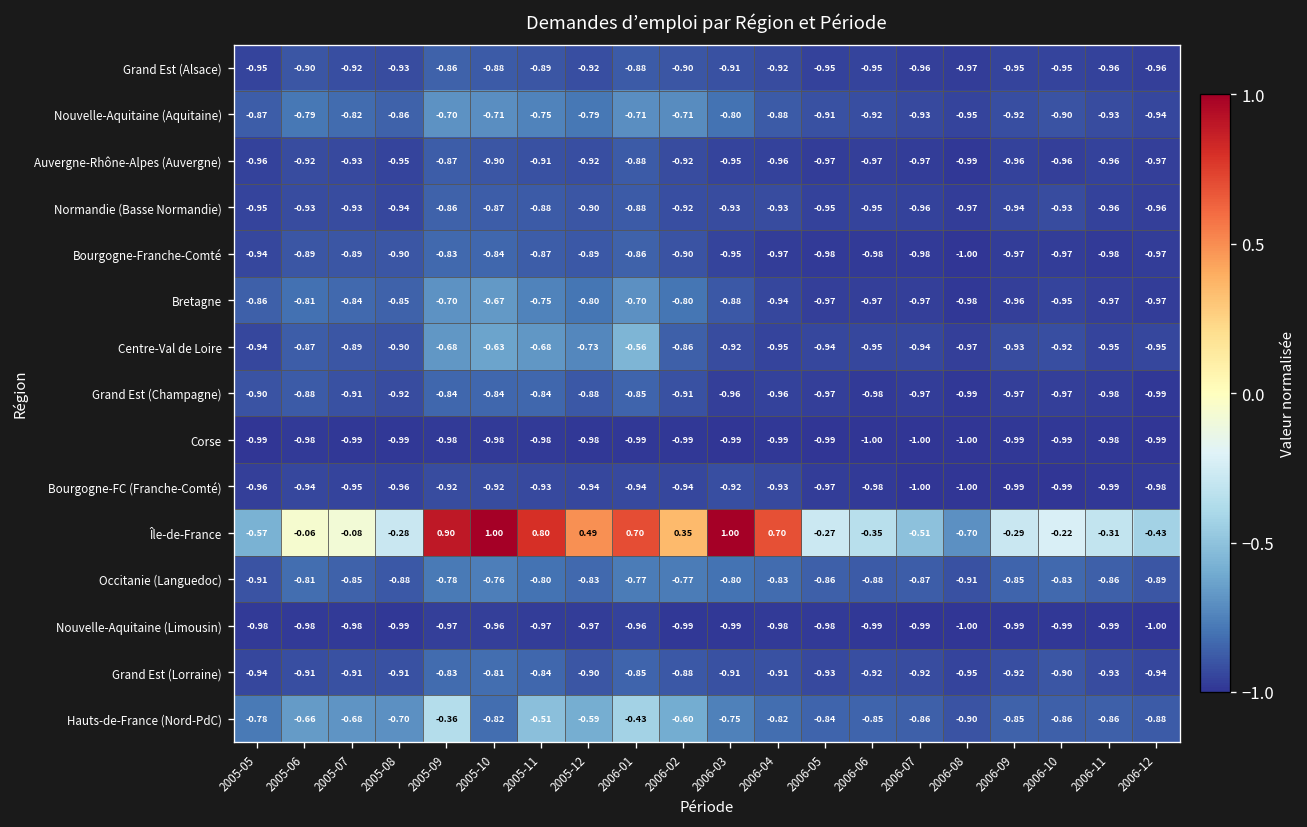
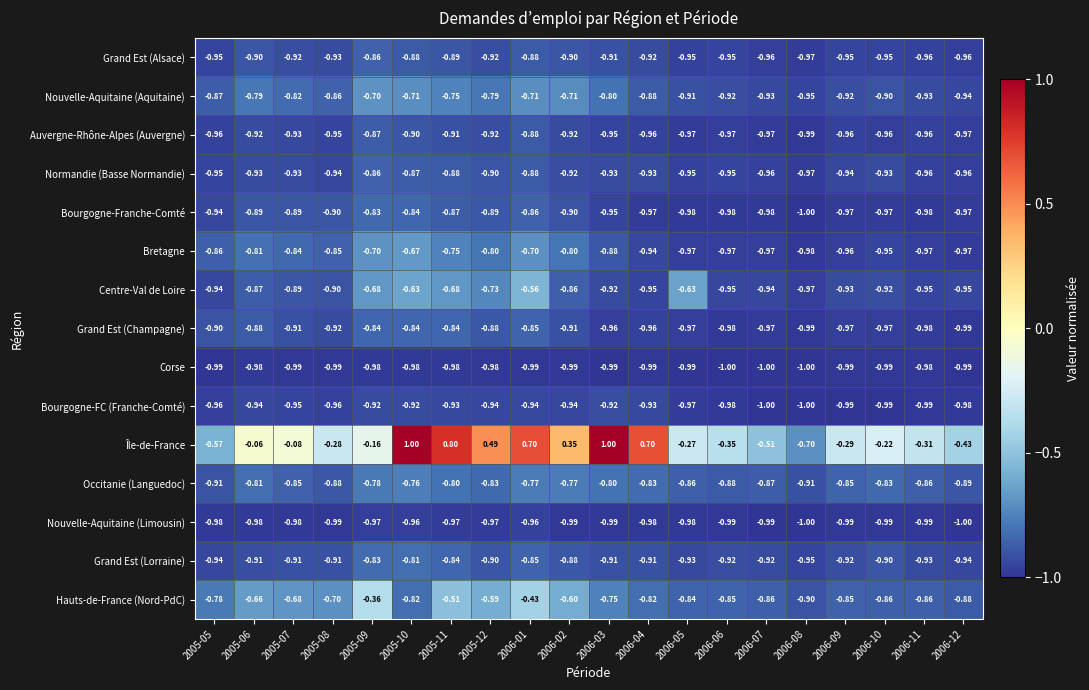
Centre-Val de Loire, 2006-05: -0.94 -> -0.63
Île-de-France, 2005-09: 0.90 -> -0.16
